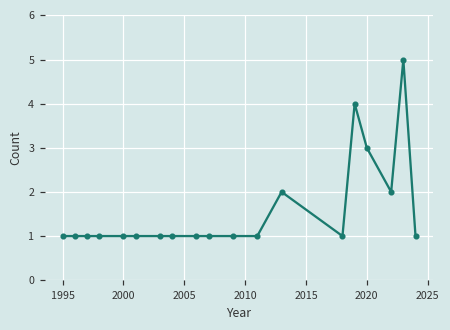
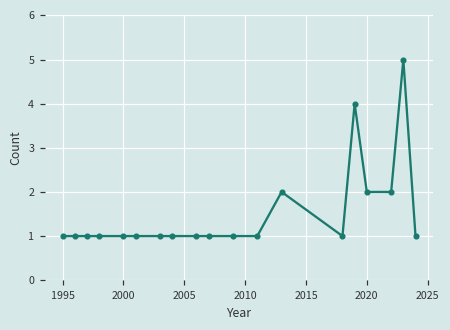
2020: 3 -> 2
